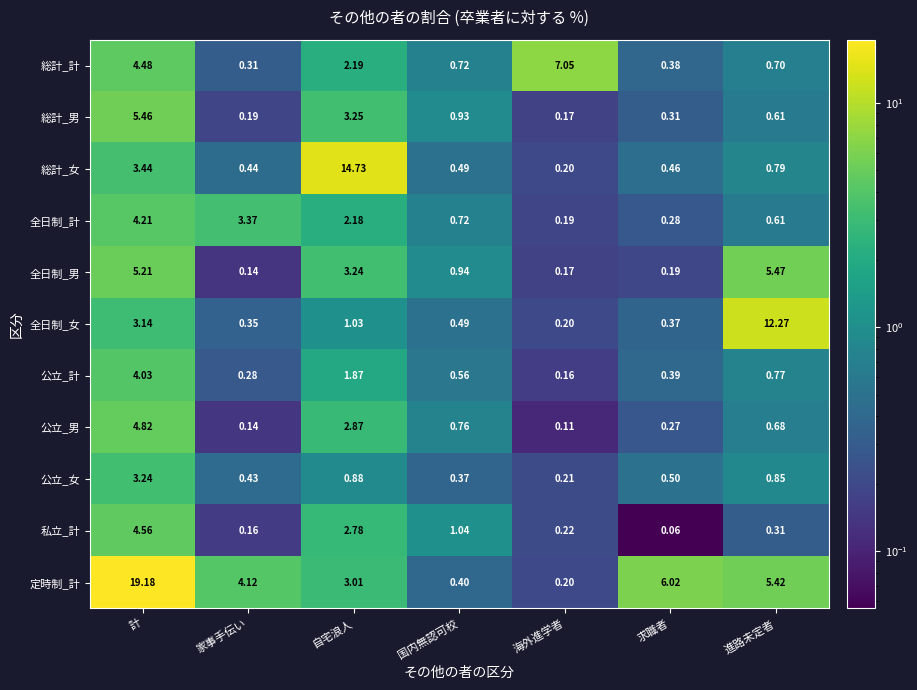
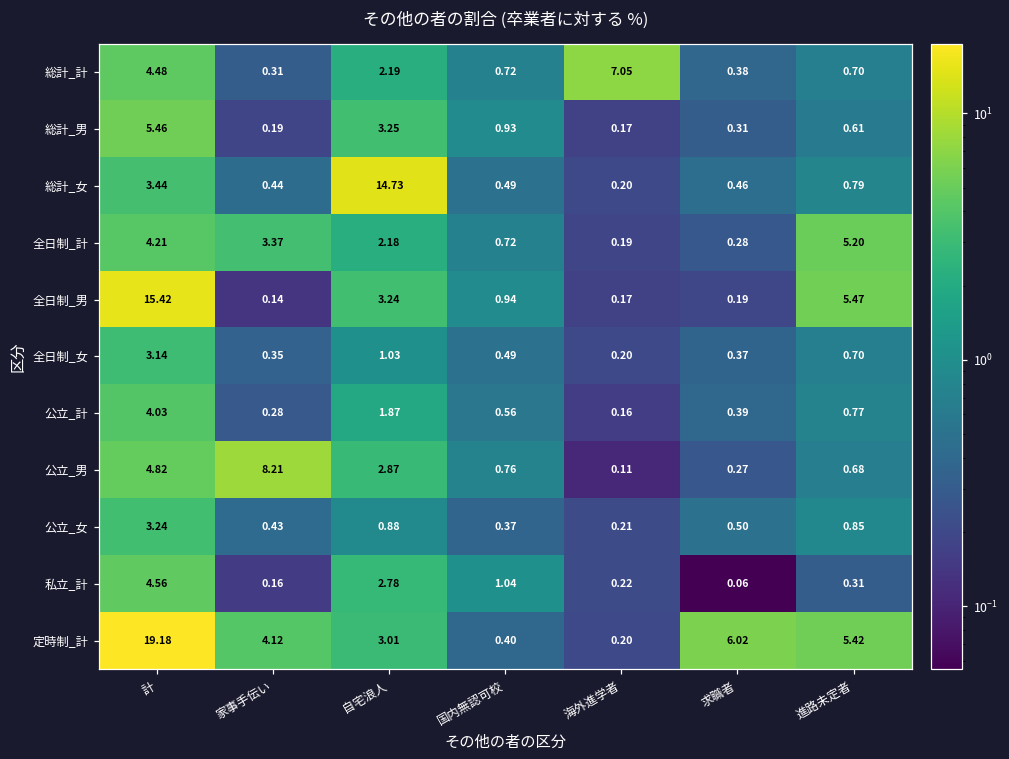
全日制_計, 進路未定者: 0.61 -> 5.20
全日制_男, 計: 5.21 -> 15.42
全日制_女, 進路未定者: 12.27 -> 0.70
公立_男, 家事手伝い: 0.14 -> 8.21
